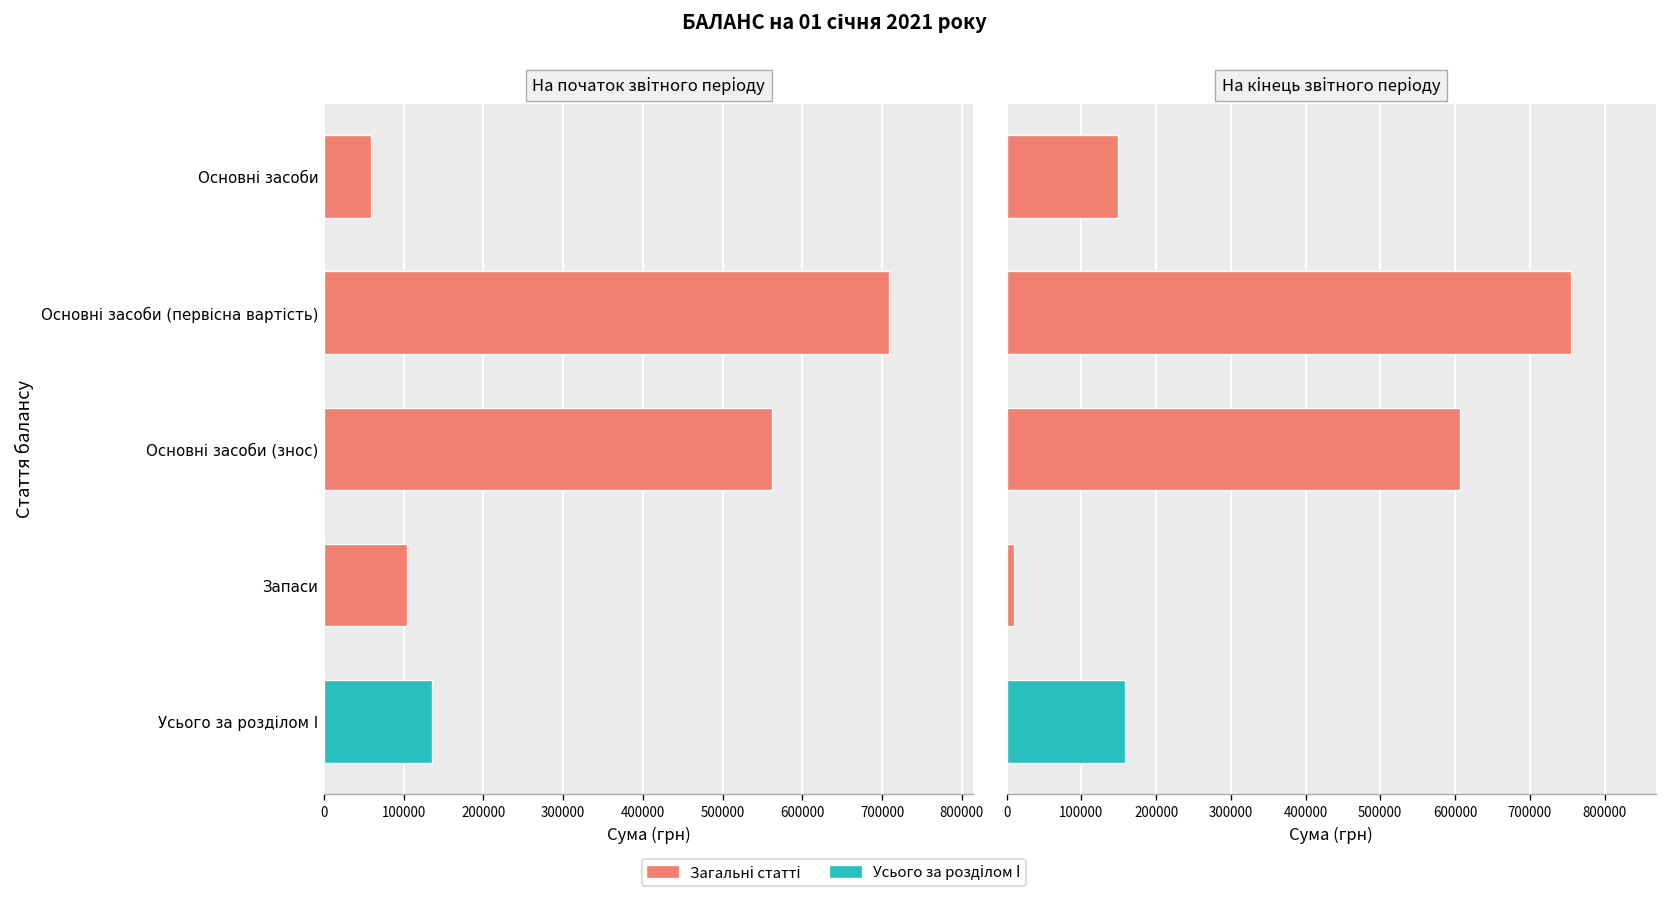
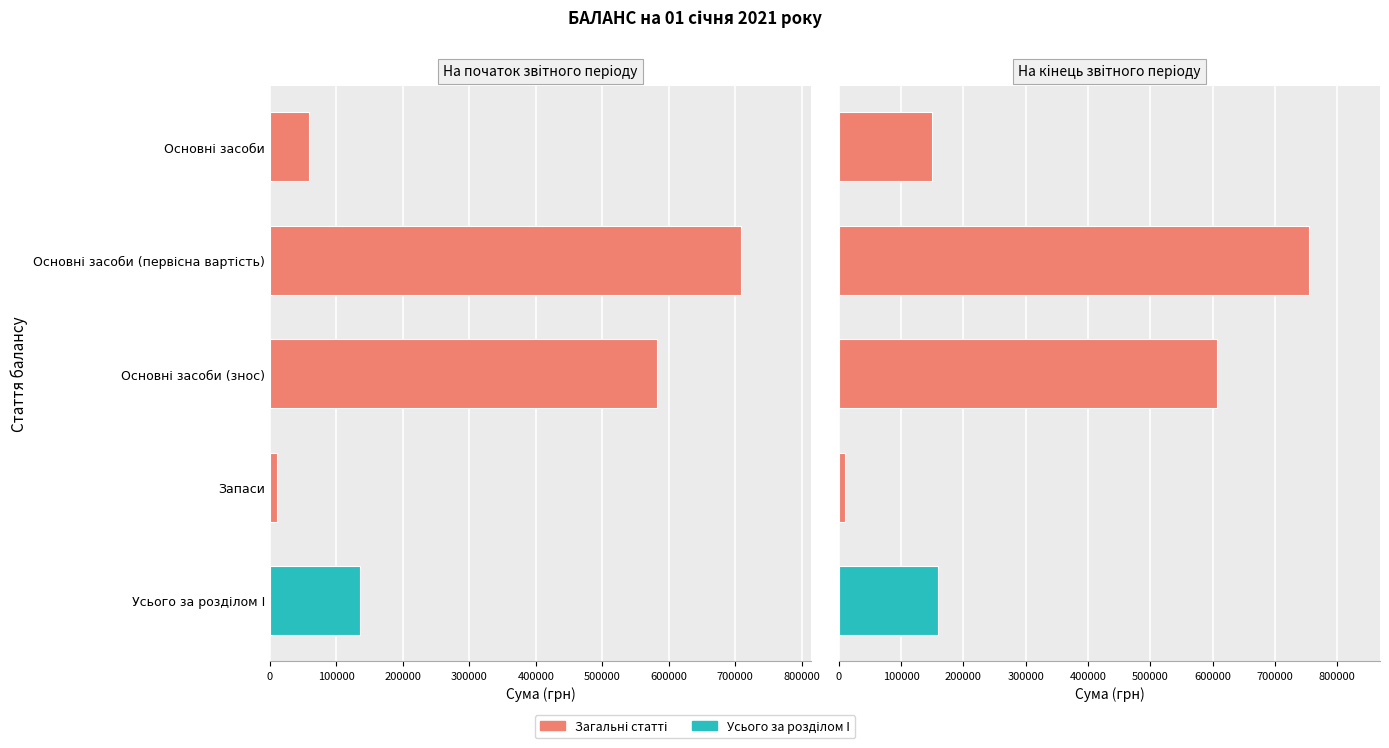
На початок звітного періоду, Основні засоби (знос): 560000 -> 580000
На початок звітного періоду, Запаси: 100000 -> 10000
